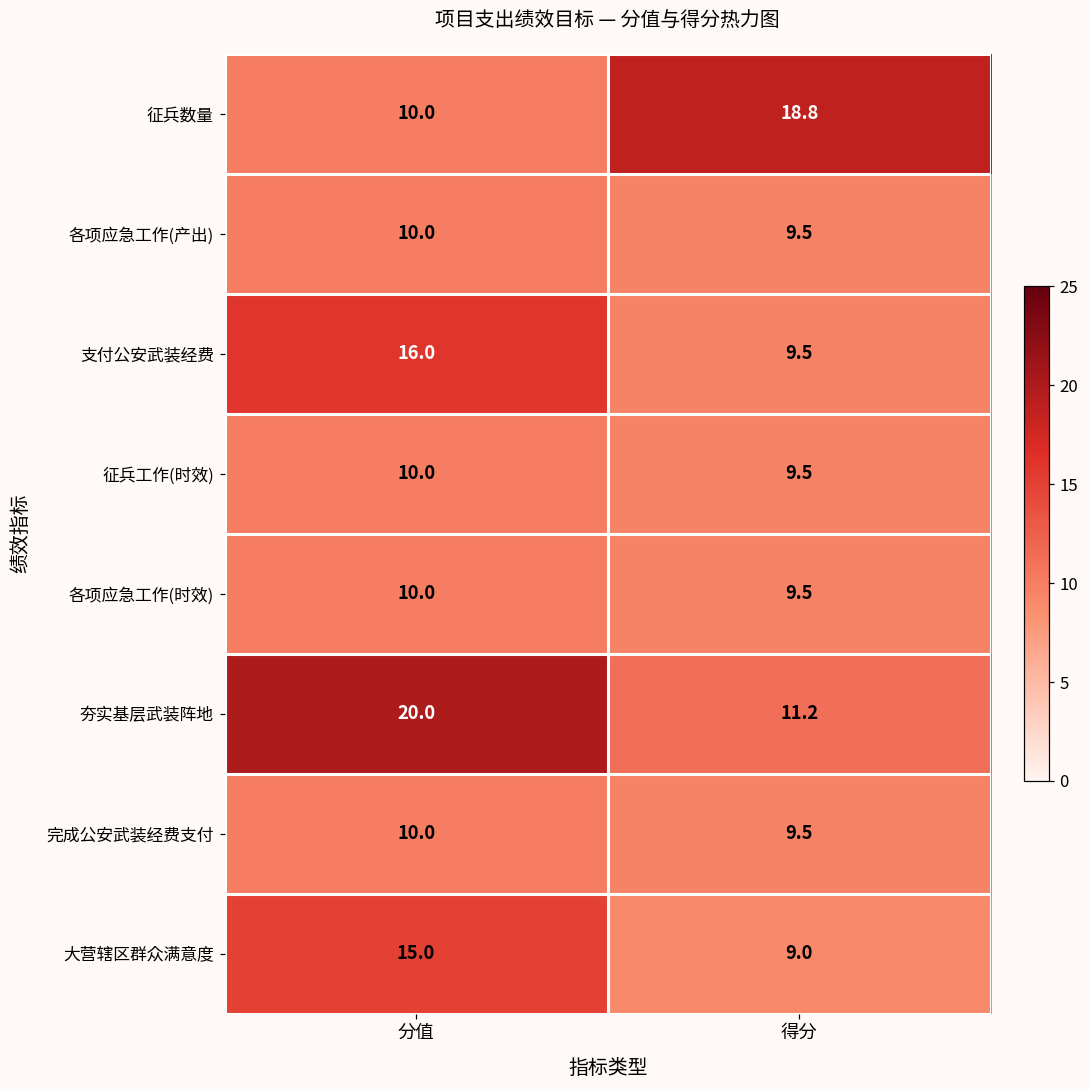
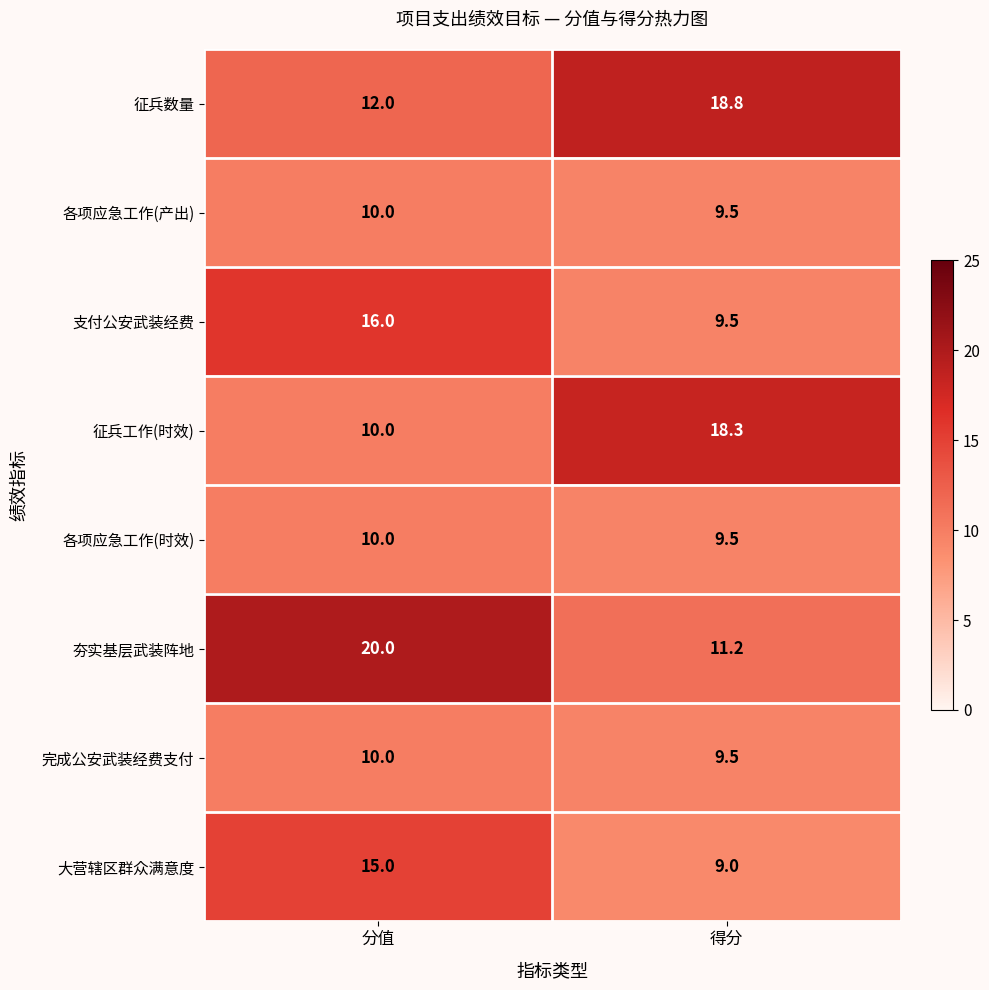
征兵数量, 分值: 10.0 -> 12.0
征兵工作(时效), 得分: 9.5 -> 18.3
